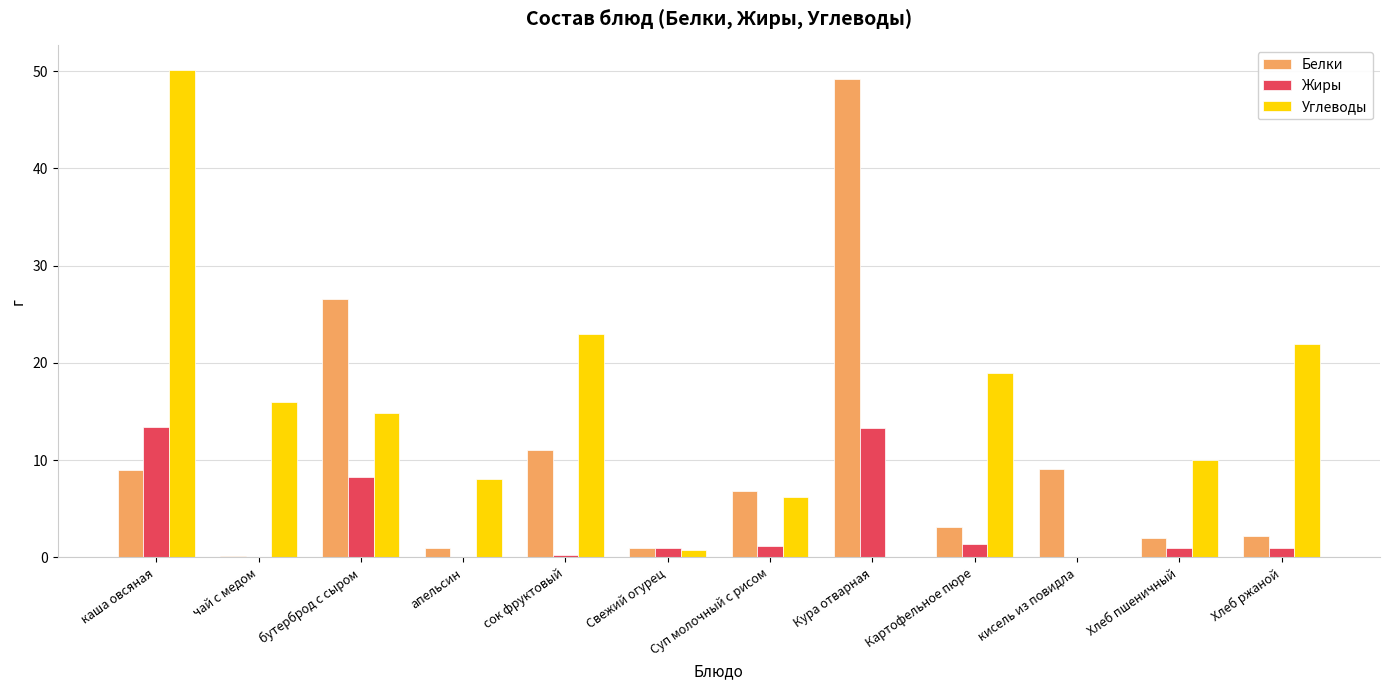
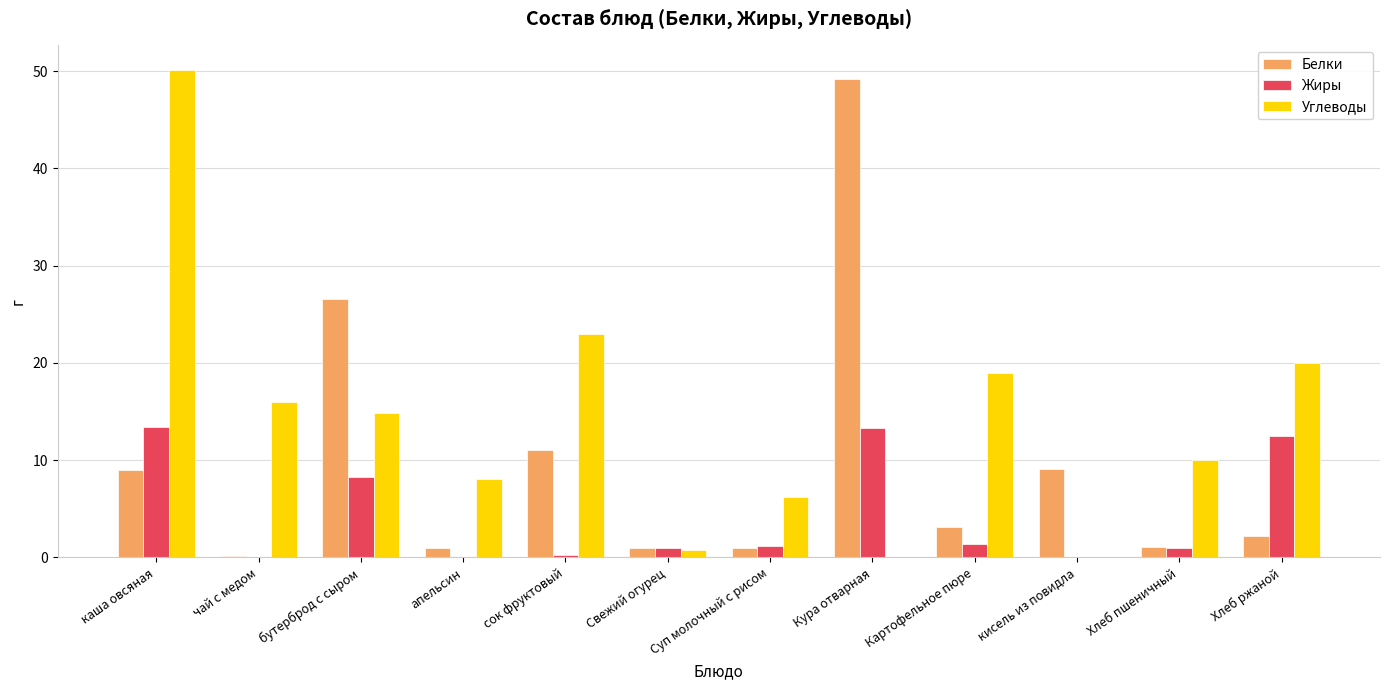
Белки, Суп молочный с рисом: 7 -> 1
Белки, Хлеб пшеничный: 2 -> 1
Жиры, Хлеб ржаной: 1 -> 13
Углеводы, Хлеб ржаной: 22 -> 20
